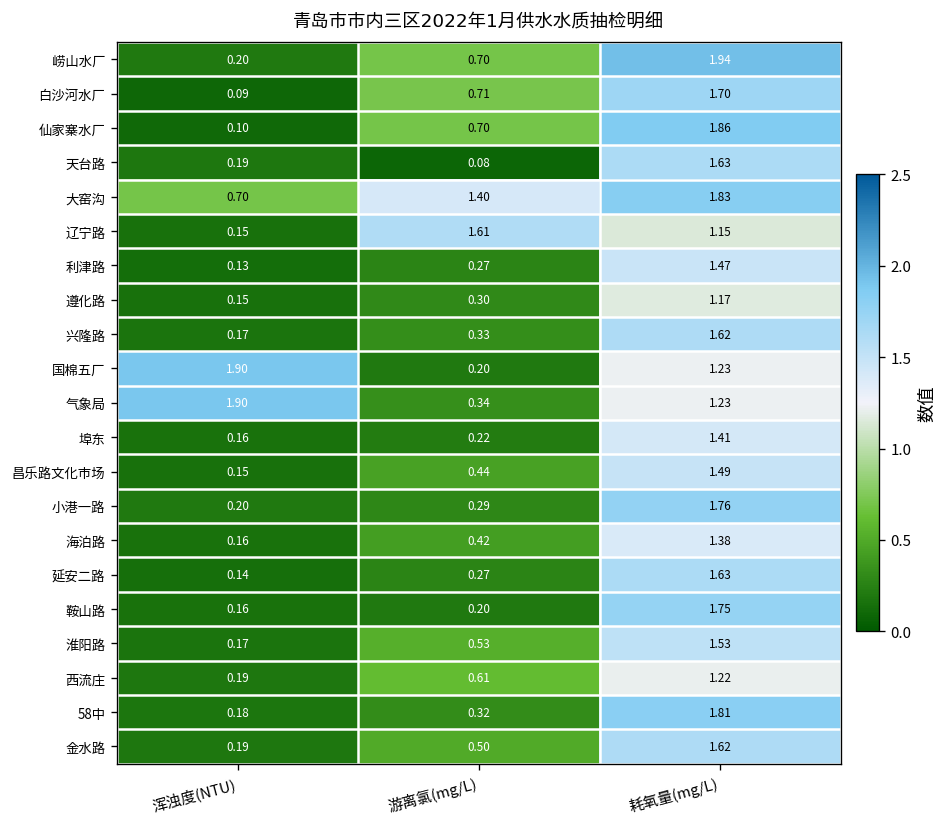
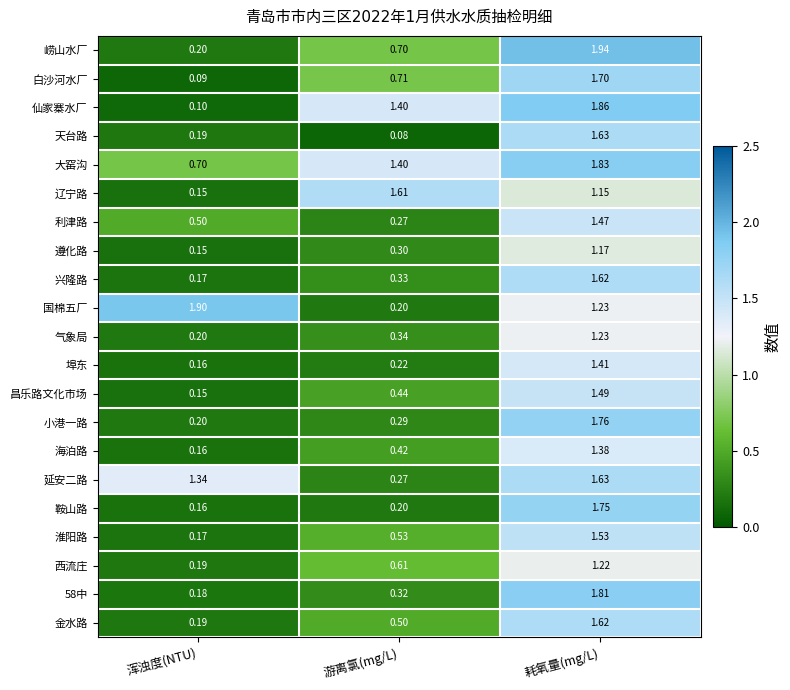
仙家寨水厂, 游离氯(mg/L): 0.70 -> 1.40
利津路, 浑浊度(NTU): 0.13 -> 0.50
气象局, 浑浊度(NTU): 1.90 -> 0.20
延安二路, 浑浊度(NTU): 0.14 -> 1.34
